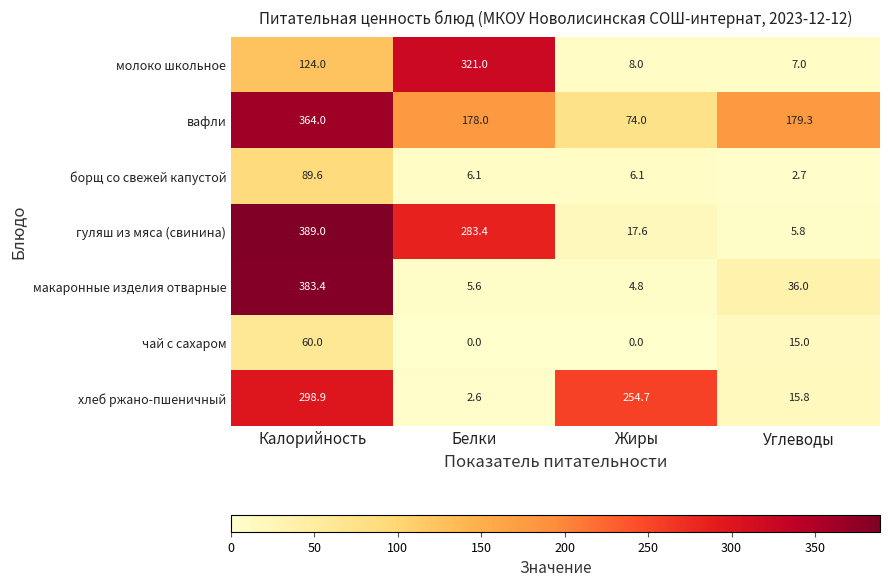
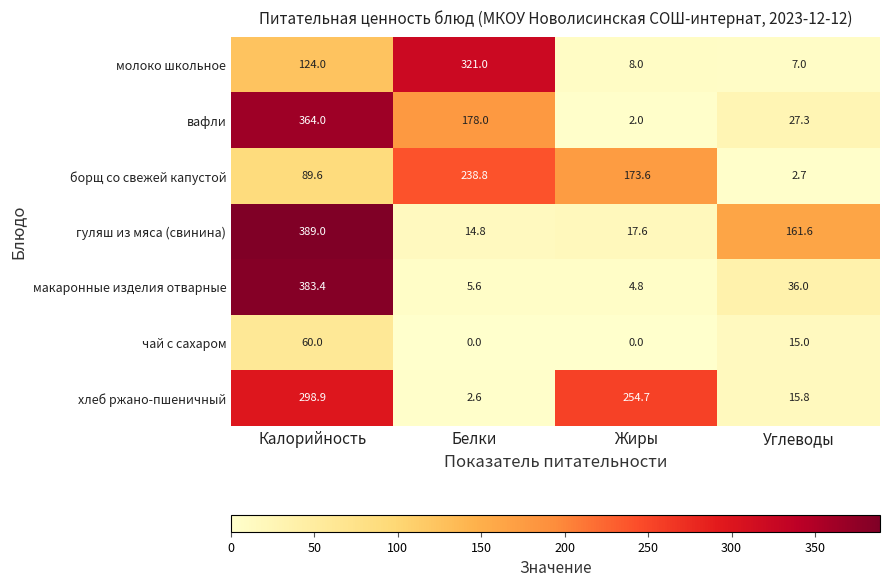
вафли, Жиры: 74.0 -> 2.0
вафли, Углеводы: 179.3 -> 27.3
борщ со свежей капустой, Белки: 6.1 -> 238.8
борщ со свежей капустой, Жиры: 6.1 -> 173.6
гуляш из мяса (свинина), Белки: 283.4 -> 14.8
гуляш из мяса (свинина), Углеводы: 5.8 -> 161.6
